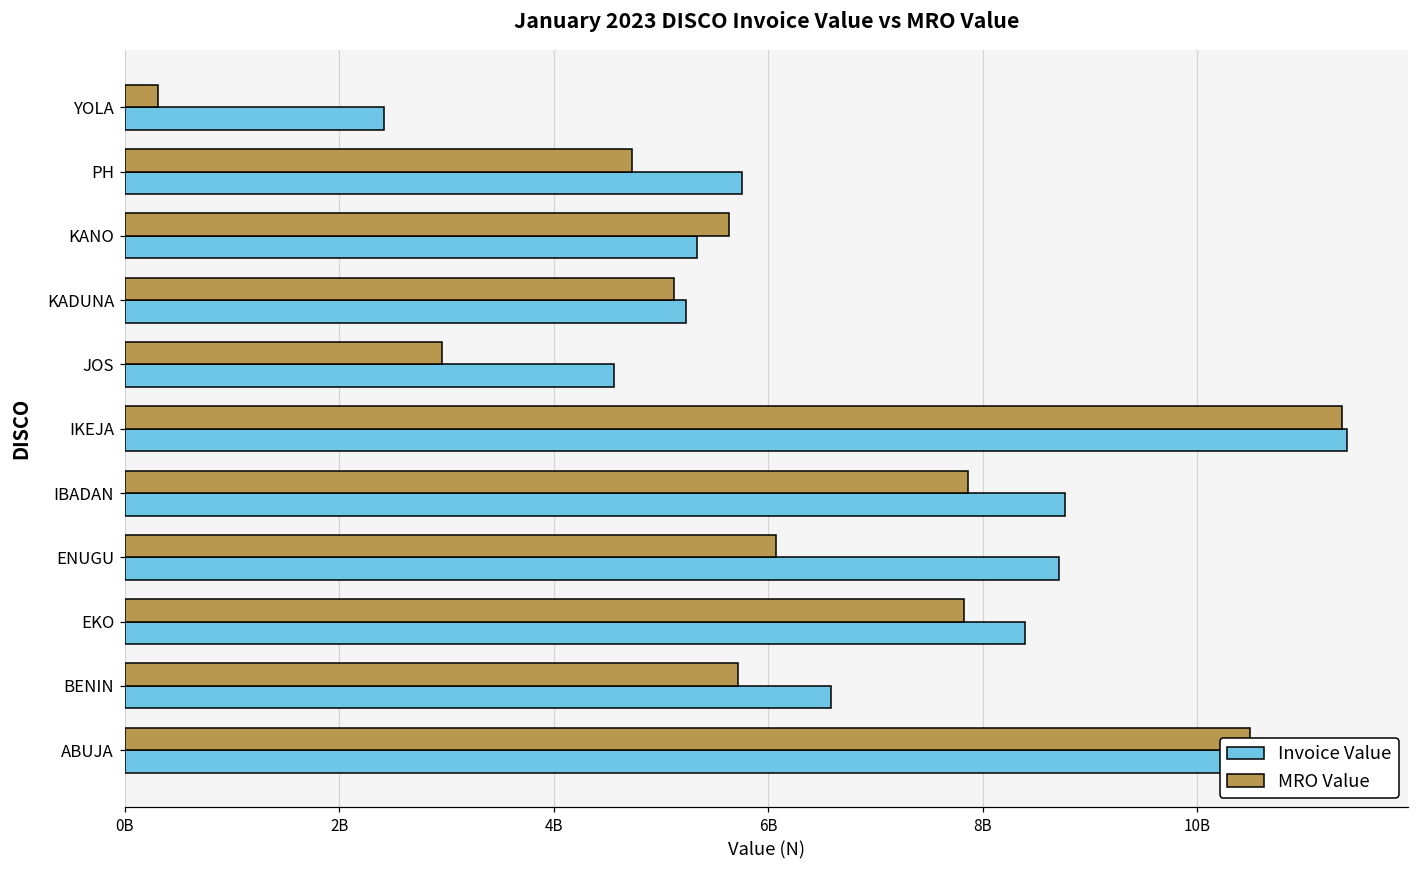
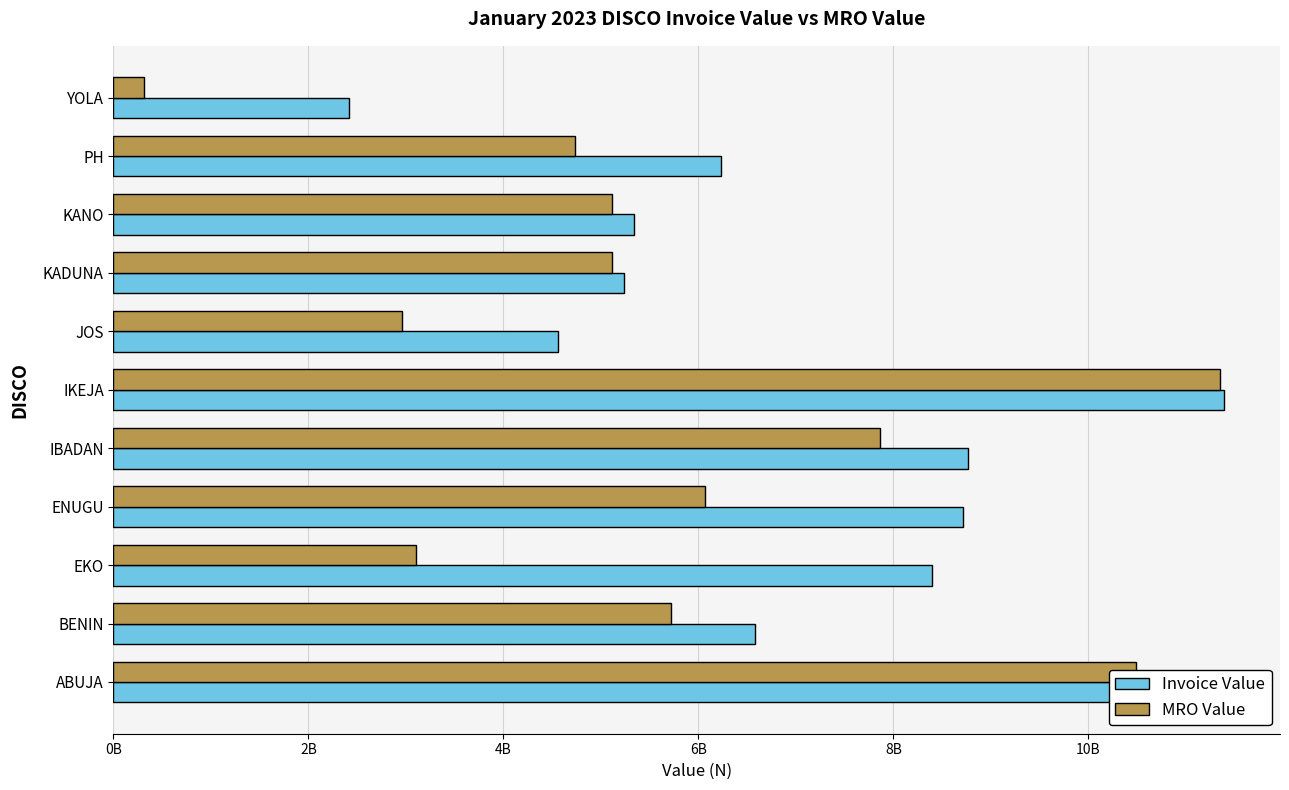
Invoice Value, PH: 5800000000 -> 6200000000
MRO Value, KANO: 5600000000 -> 5100000000
MRO Value, EKO: 7800000000 -> 3100000000
